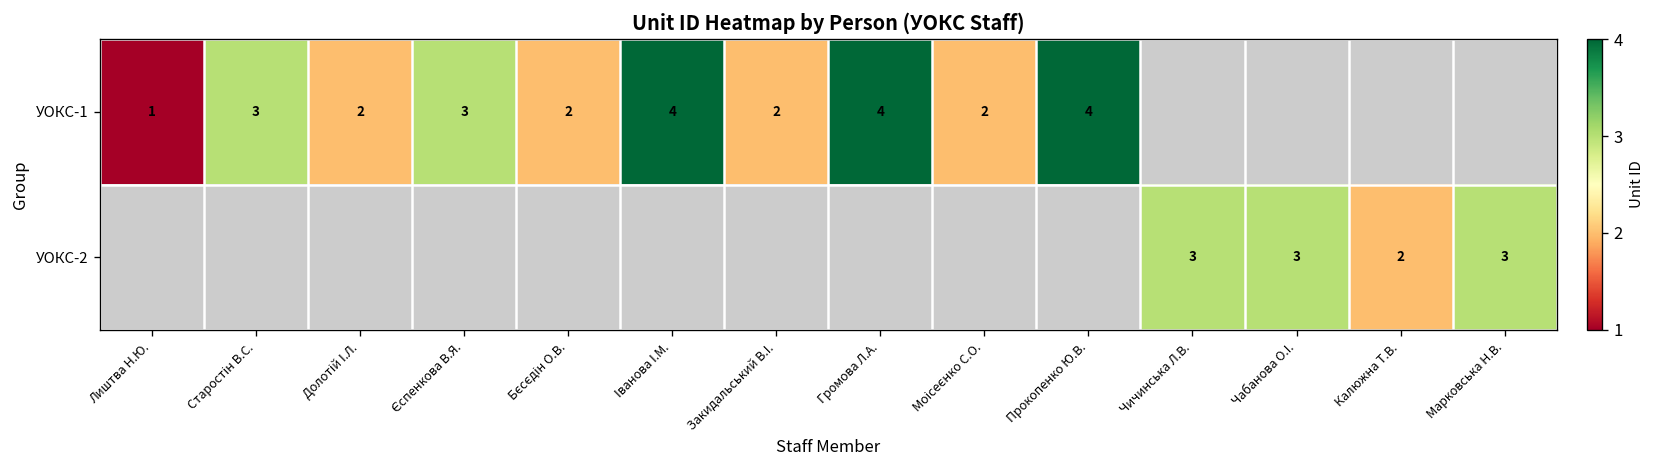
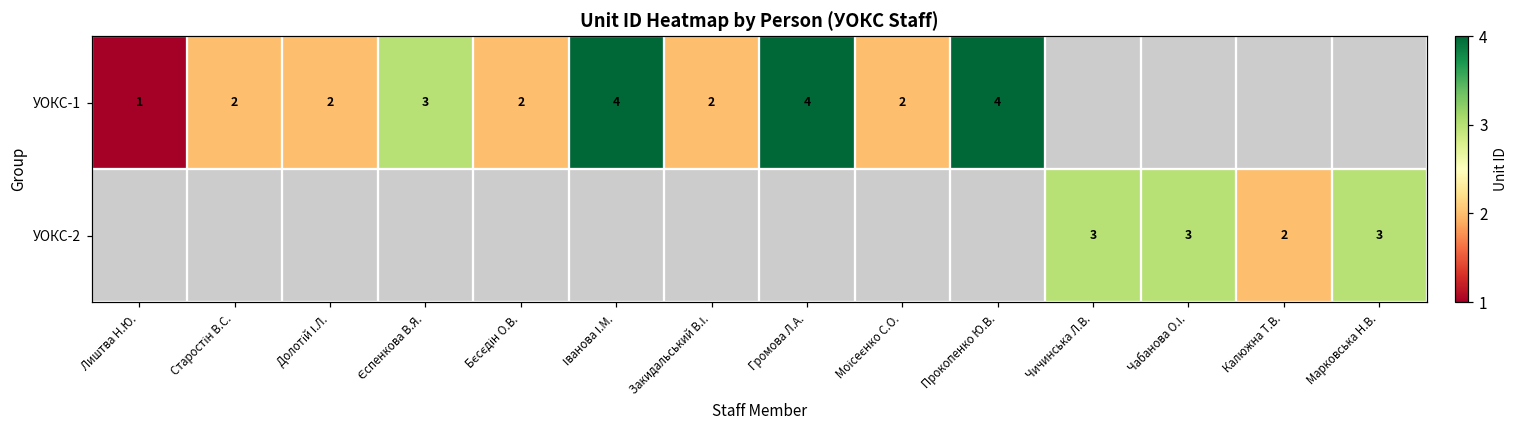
УОКС-1, Старостін В.С.: 3 -> 2
